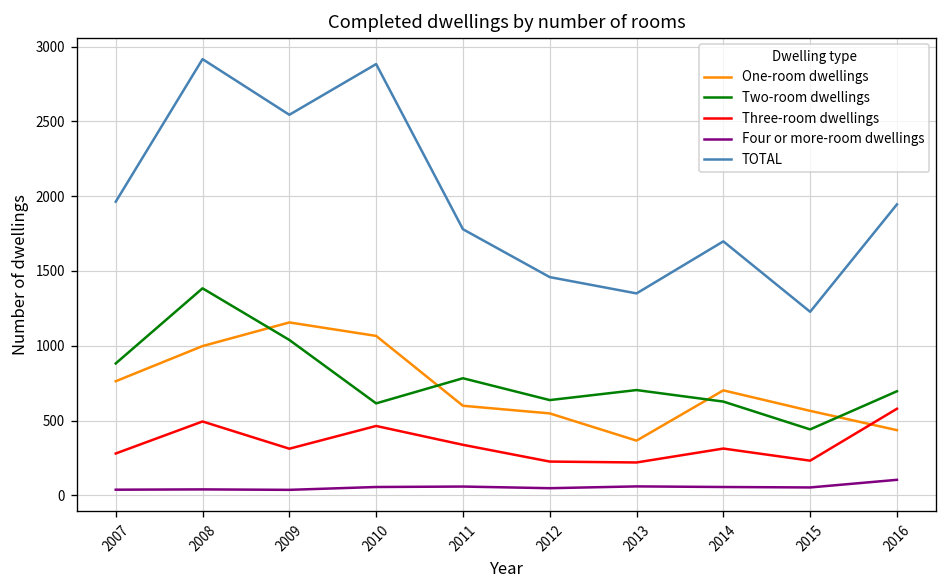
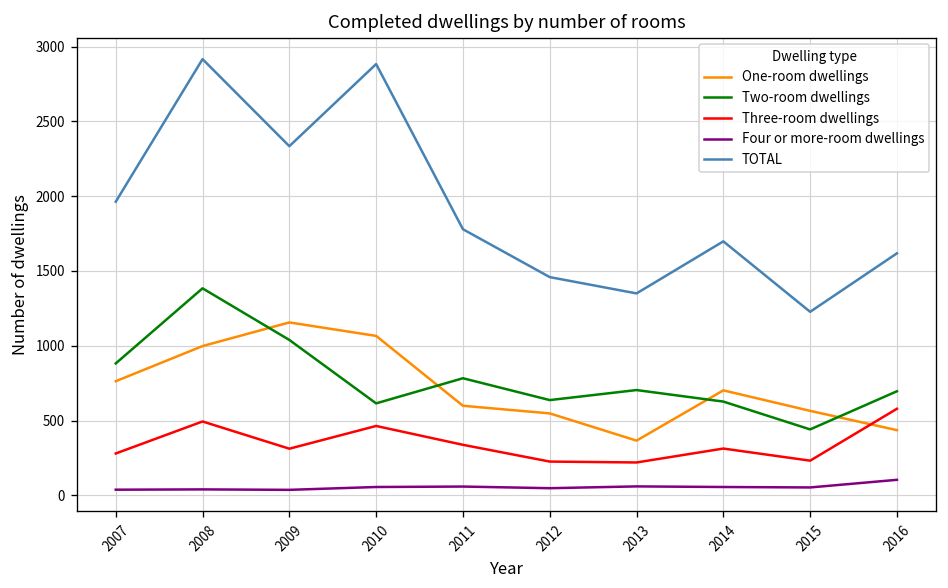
TOTAL, 2009: 2540 -> 2330
TOTAL, 2016: 1950 -> 1620
